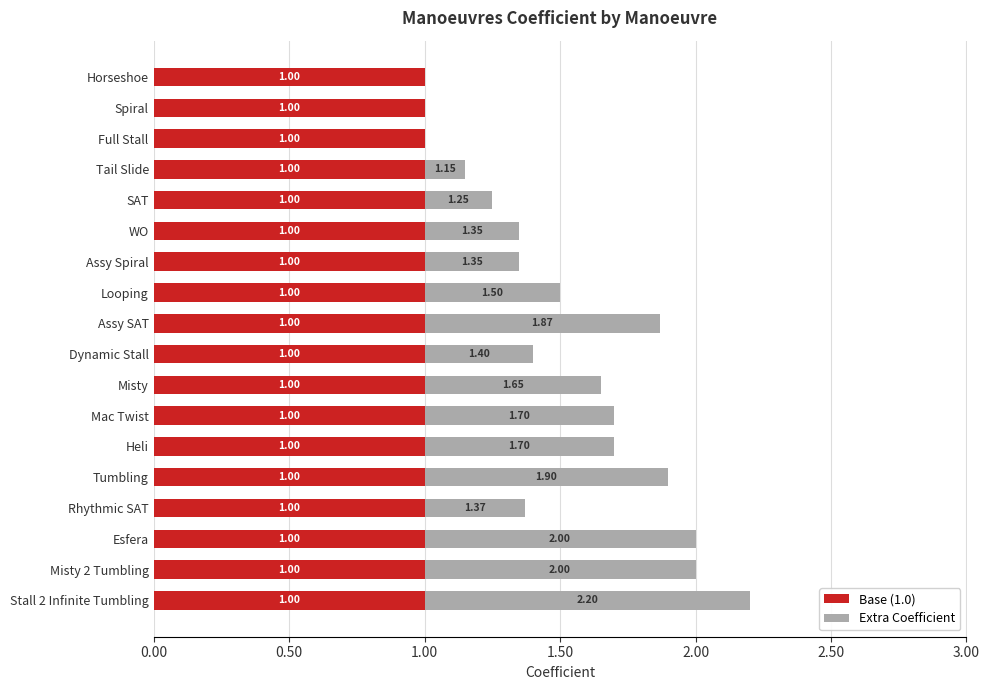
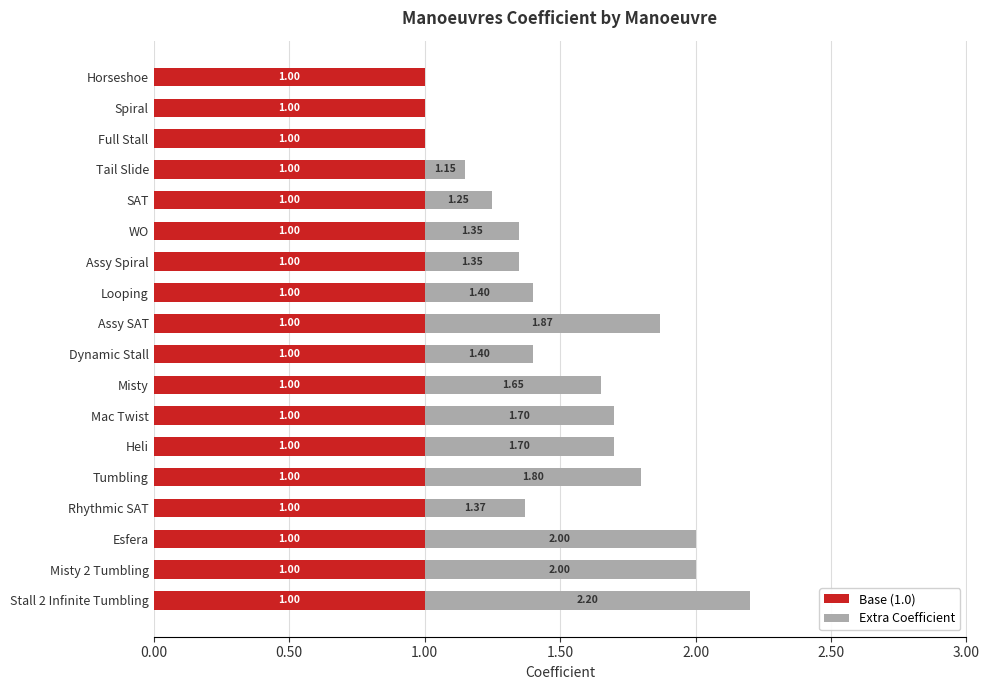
Extra Coefficient, Looping: 1.50 -> 1.40
Extra Coefficient, Tumbling: 1.90 -> 1.80
